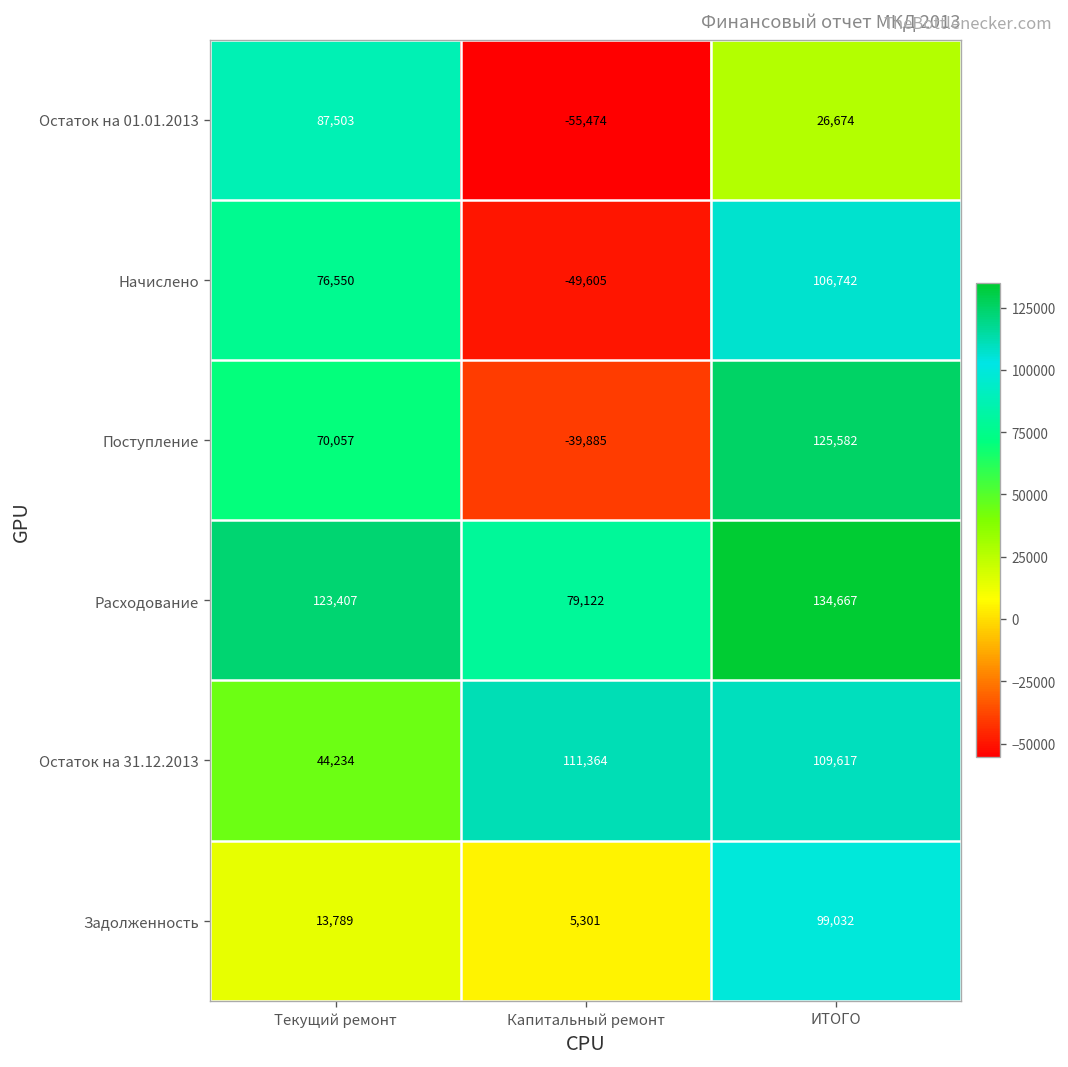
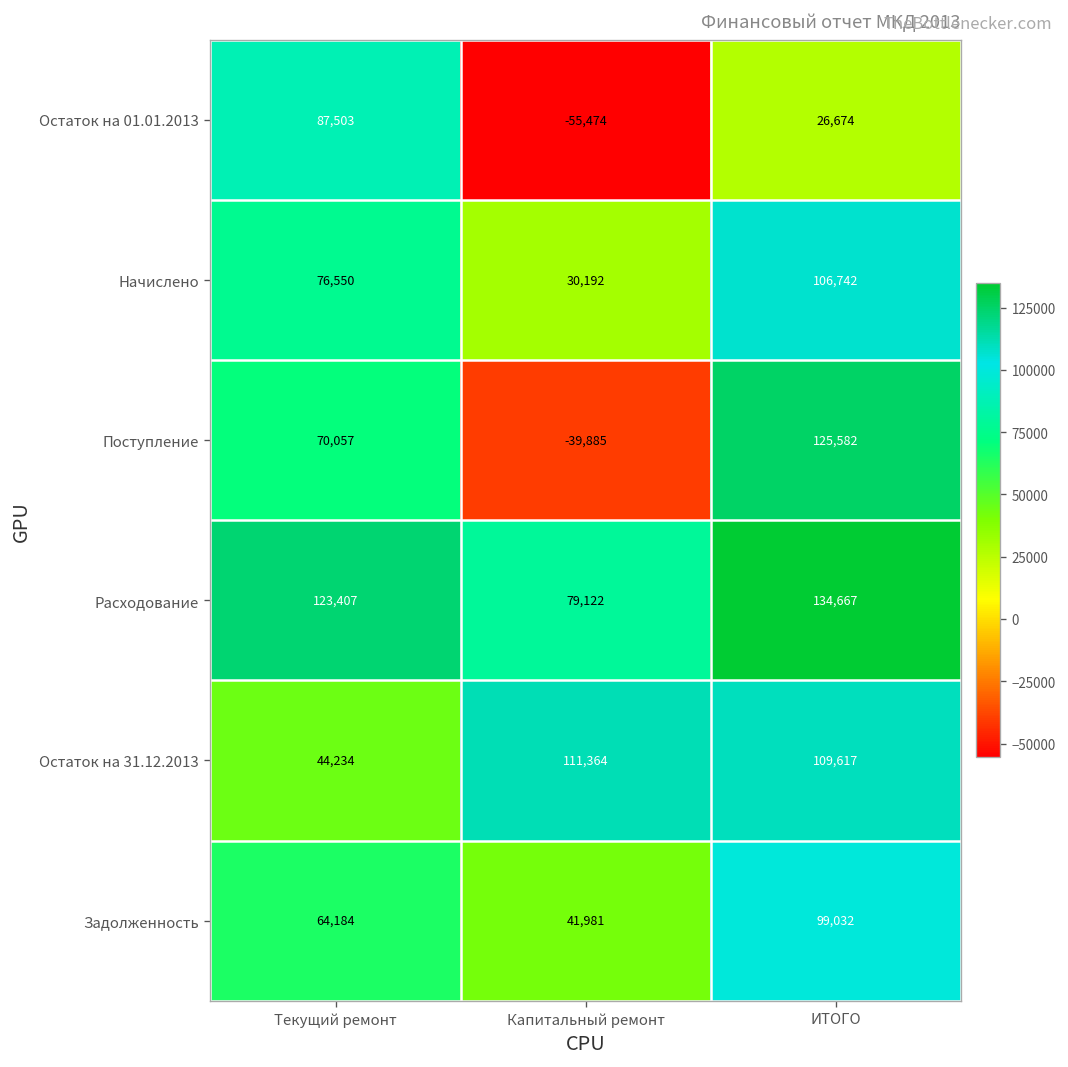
Начислено, Капитальный ремонт: -49,605 -> 30,192
Задолженность, Текущий ремонт: 13,789 -> 64,184
Задолженность, Капитальный ремонт: 5,301 -> 41,981
